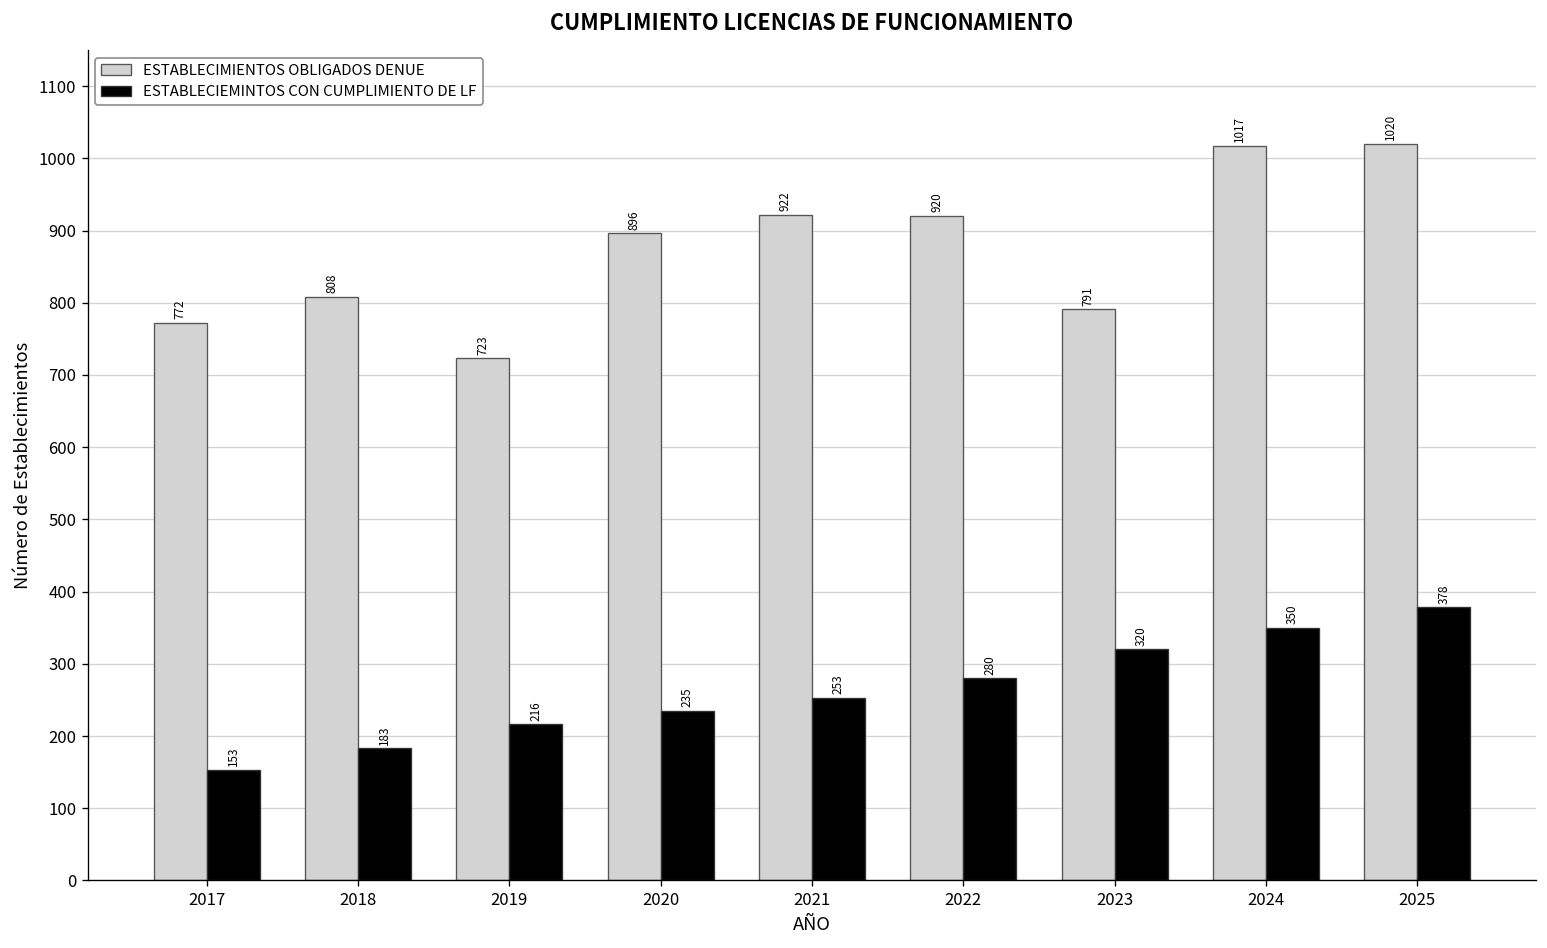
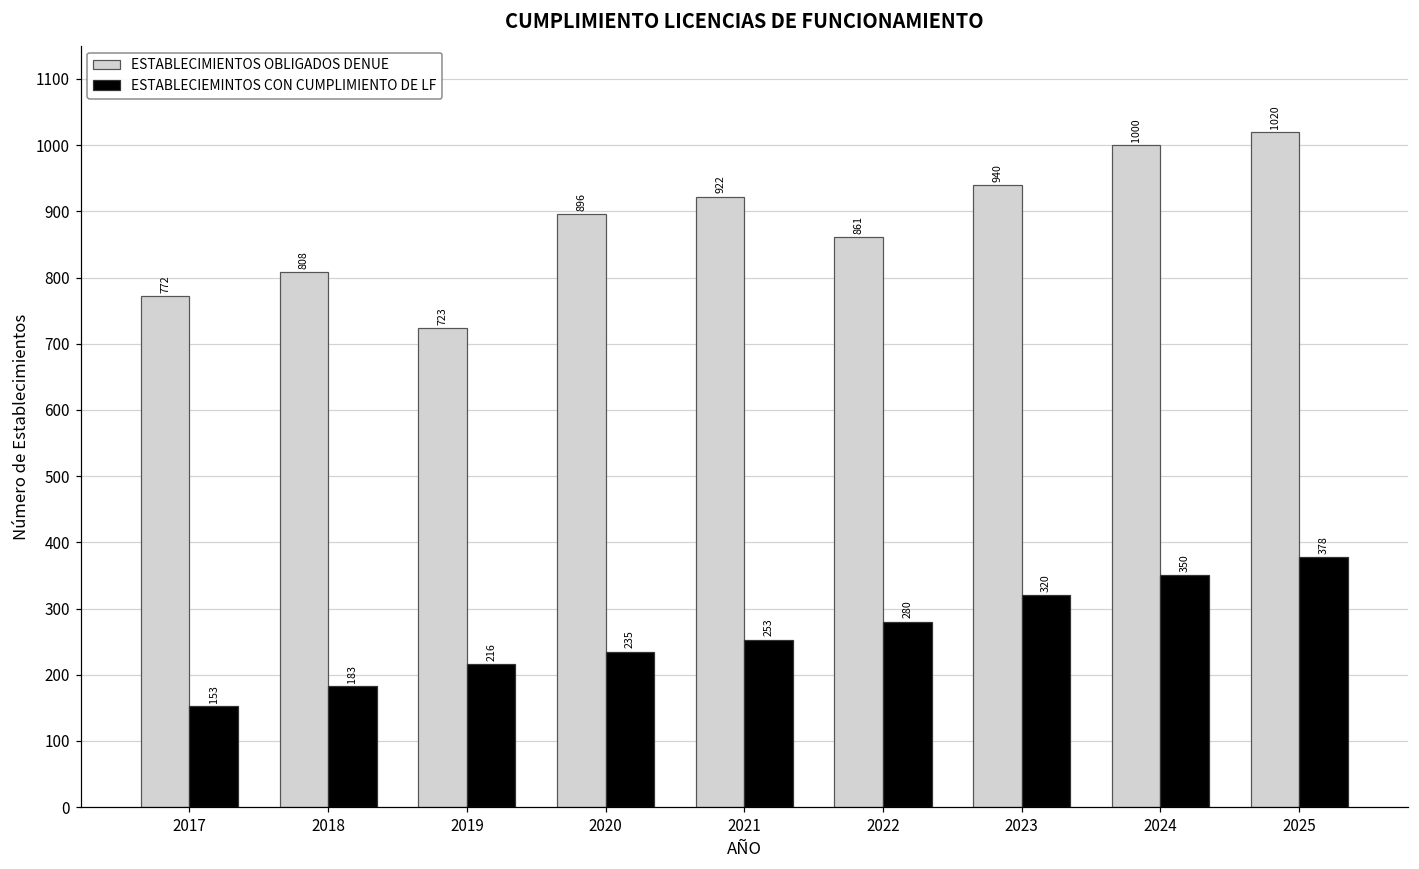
ESTABLECIMIENTOS OBLIGADOS DENUE, 2022: 920 -> 861
ESTABLECIMIENTOS OBLIGADOS DENUE, 2023: 791 -> 940
ESTABLECIMIENTOS OBLIGADOS DENUE, 2024: 1017 -> 1000
